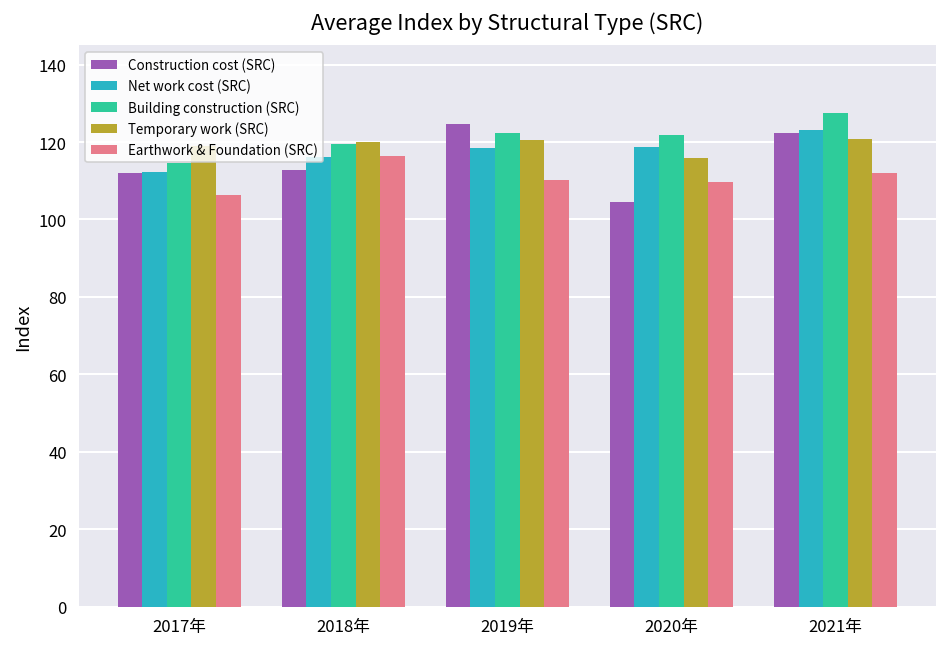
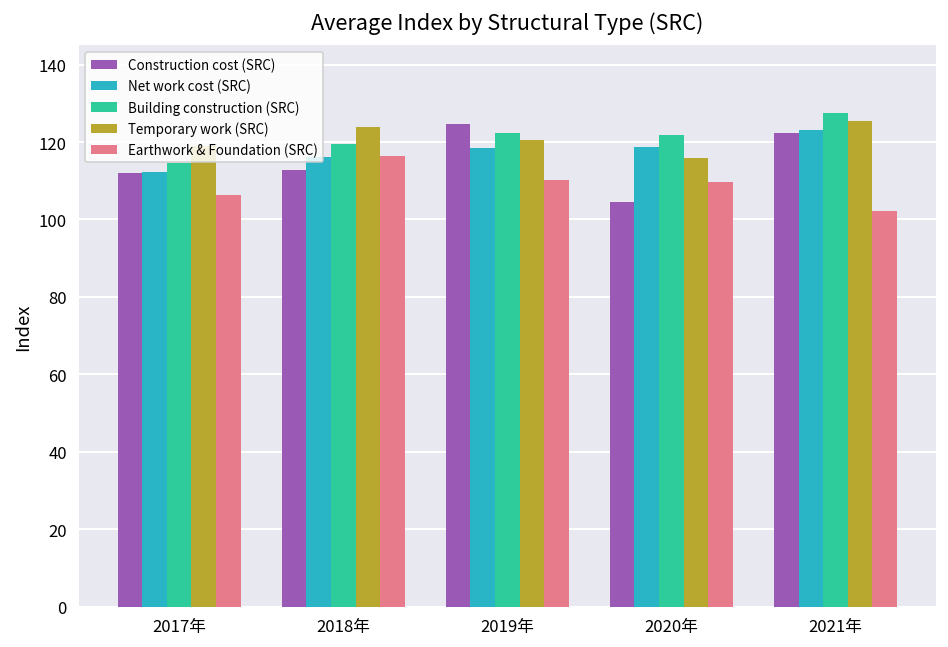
Temporary work (SRC), 2018年: 120 -> 124
Temporary work (SRC), 2021年: 121 -> 125
Earthwork & Foundation (SRC), 2021年: 112 -> 102
